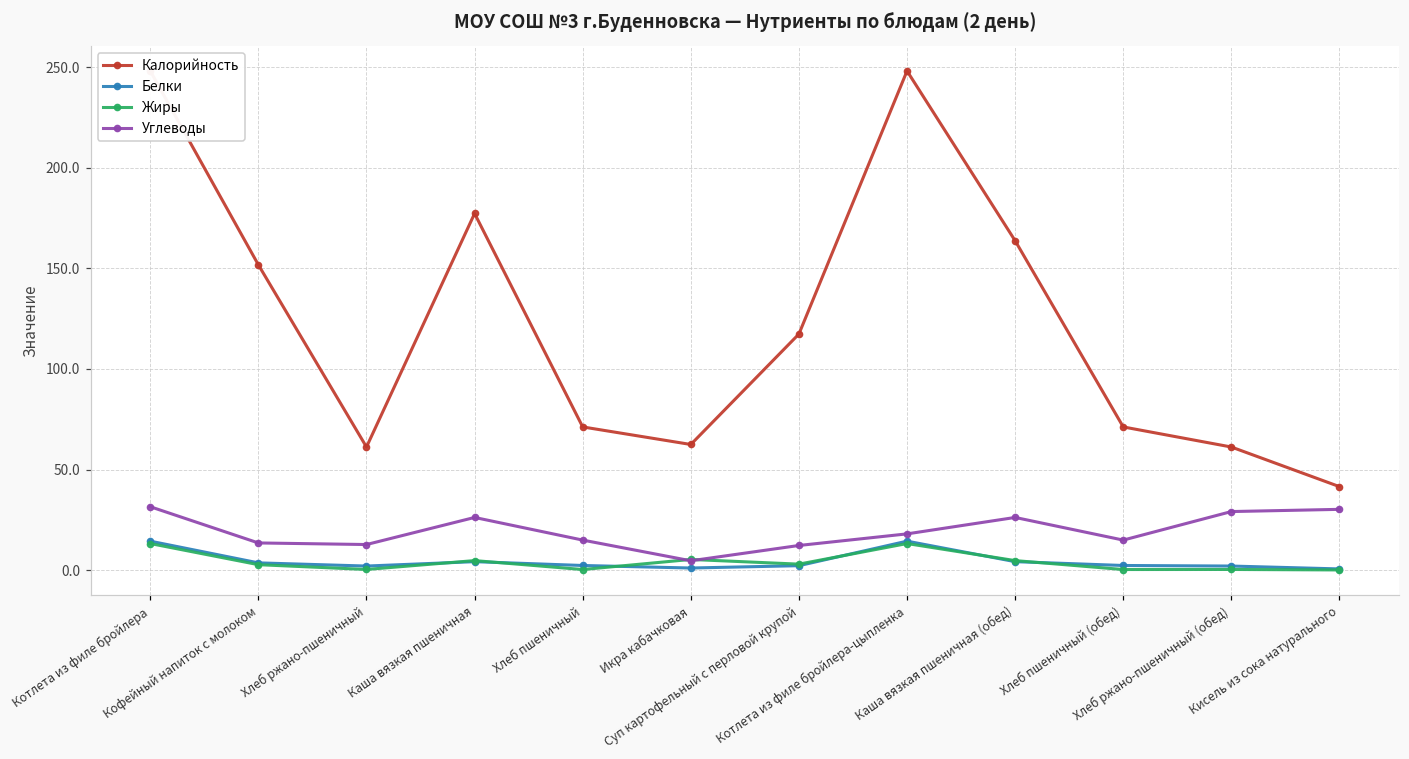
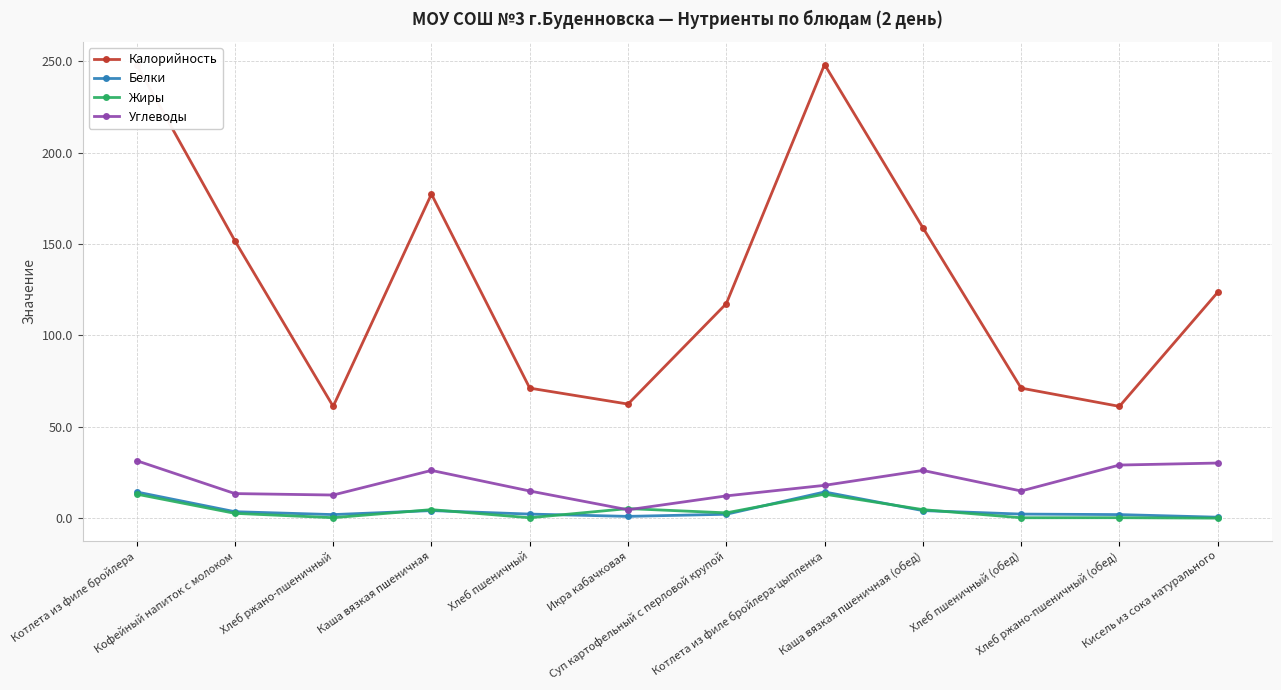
Калорийность, Каша вязкая пшеничная (обед): 164 -> 159
Калорийность, Кисель из сока натурального: 42 -> 124
